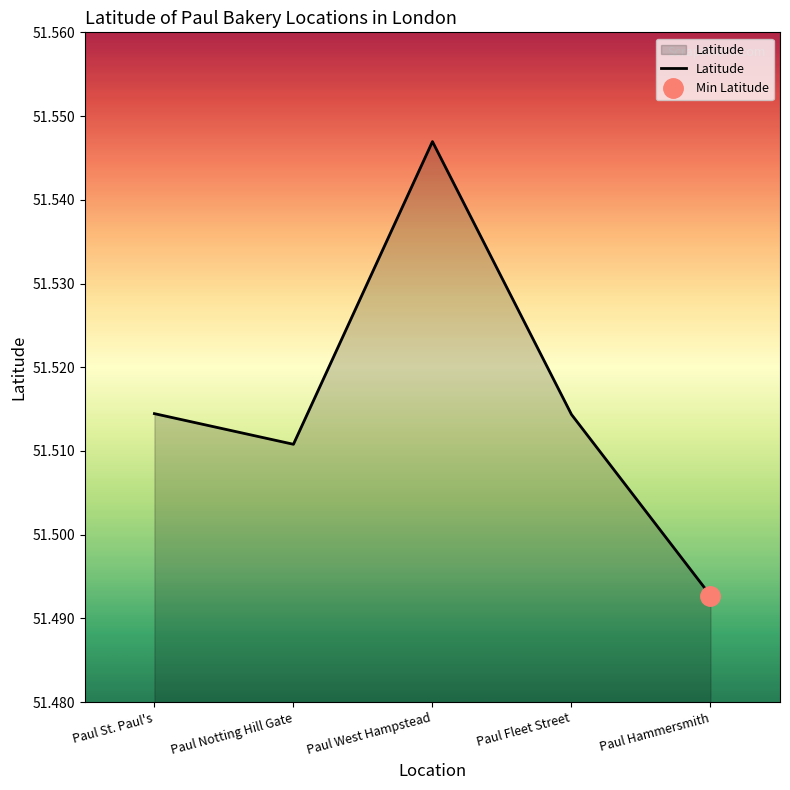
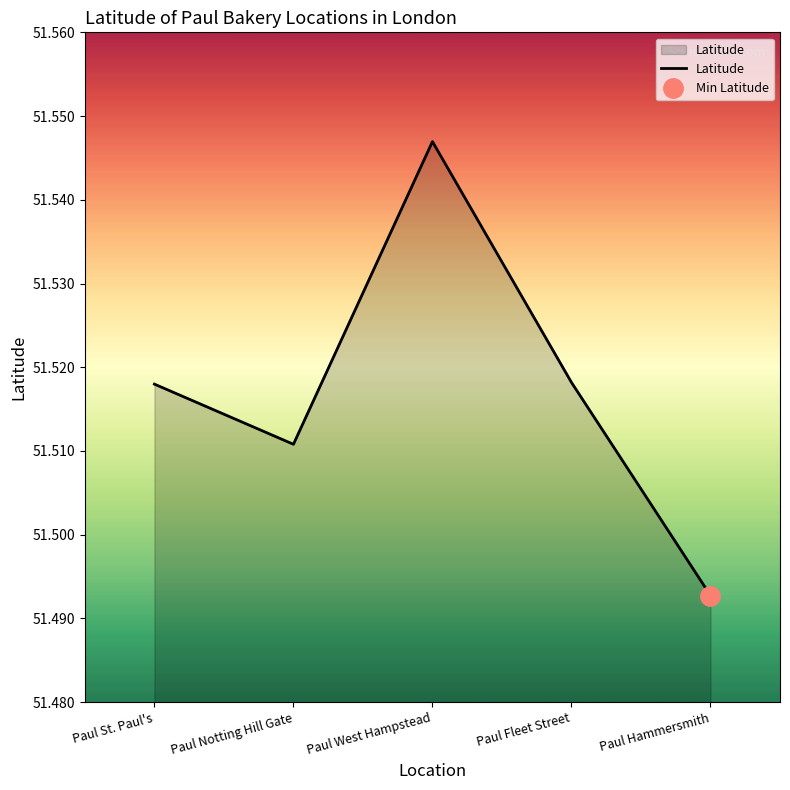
Latitude, Paul St. Paul's: 51.514 -> 51.518
Latitude, Paul Fleet Street: 51.514 -> 51.518
